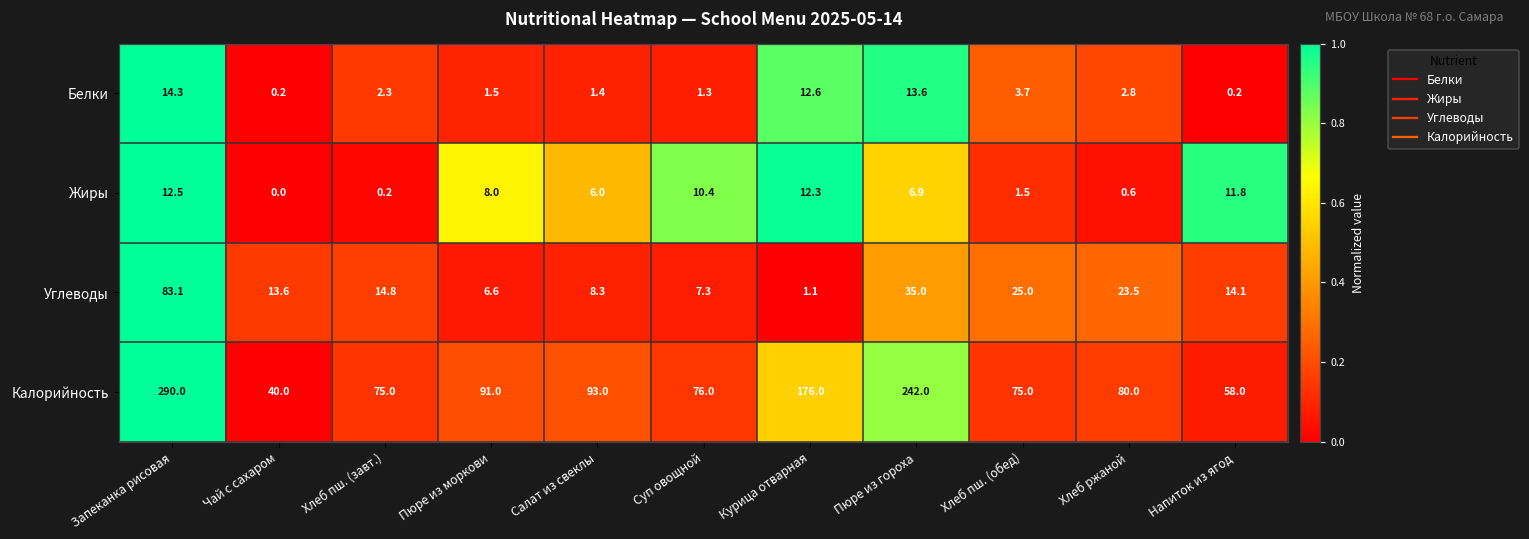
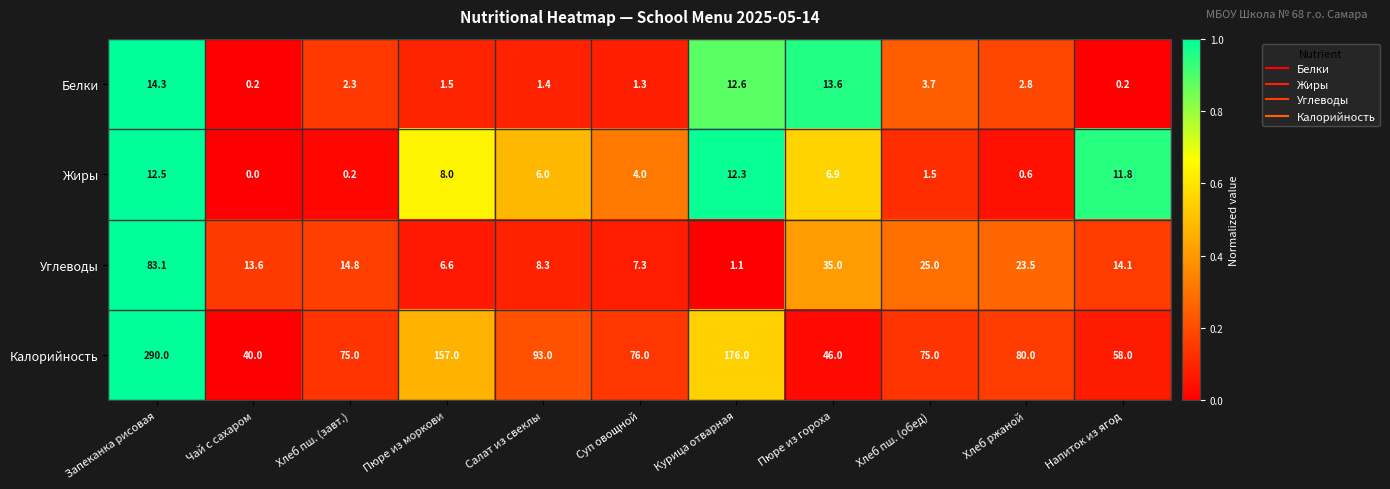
Жиры, Суп овощной: 10.4 -> 4.0
Калорийность, Пюре из моркови: 91.0 -> 157.0
Калорийность, Пюре из гороха: 242.0 -> 46.0
